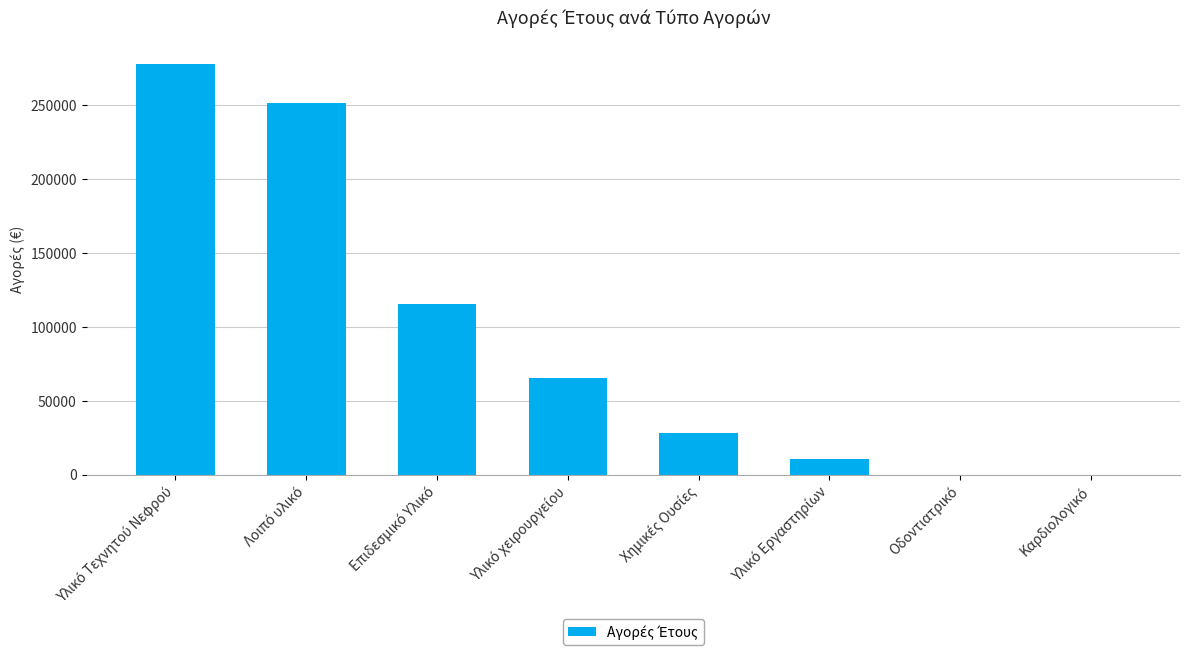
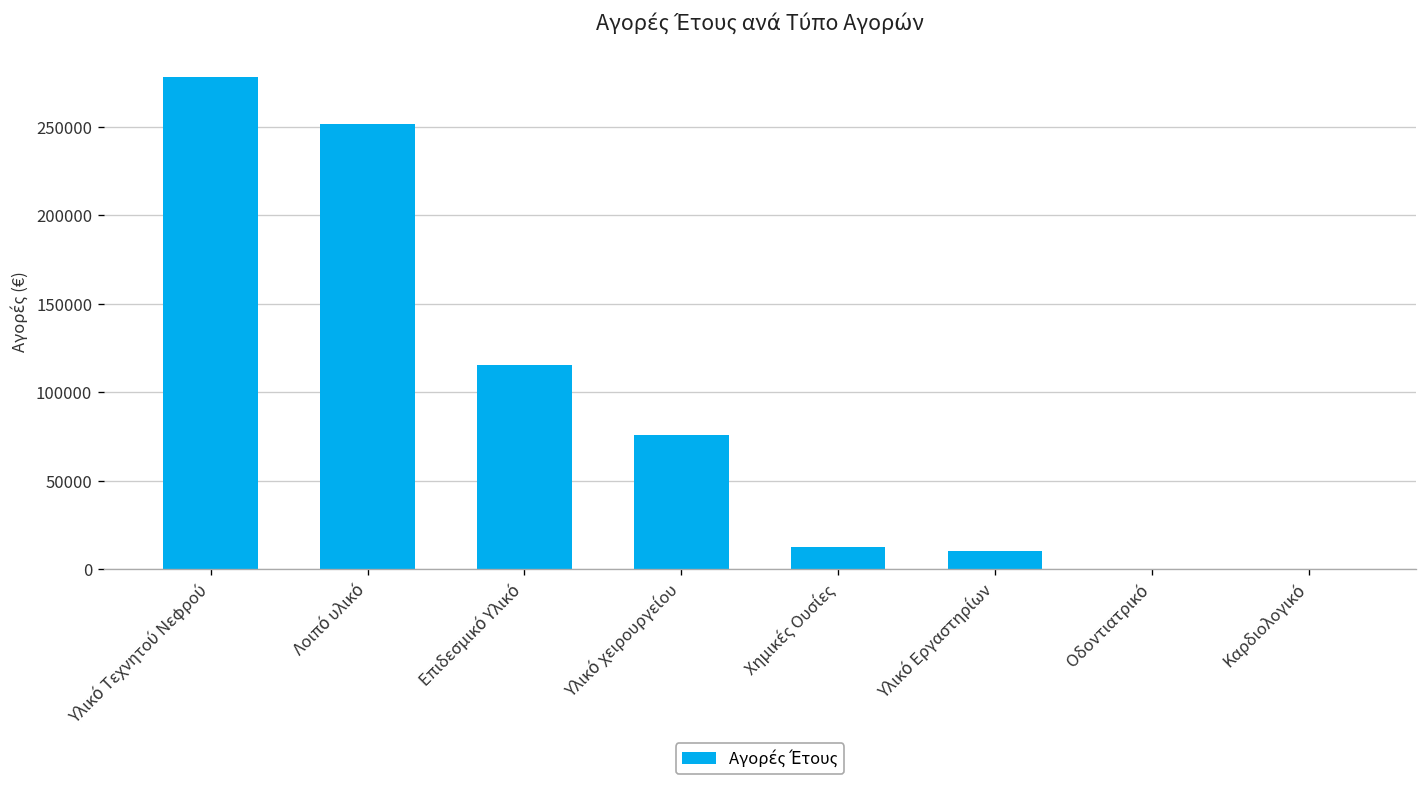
Υλικό χειρουργείου: 66000 -> 76000
Χημικές Ουσίες: 28000 -> 12000
